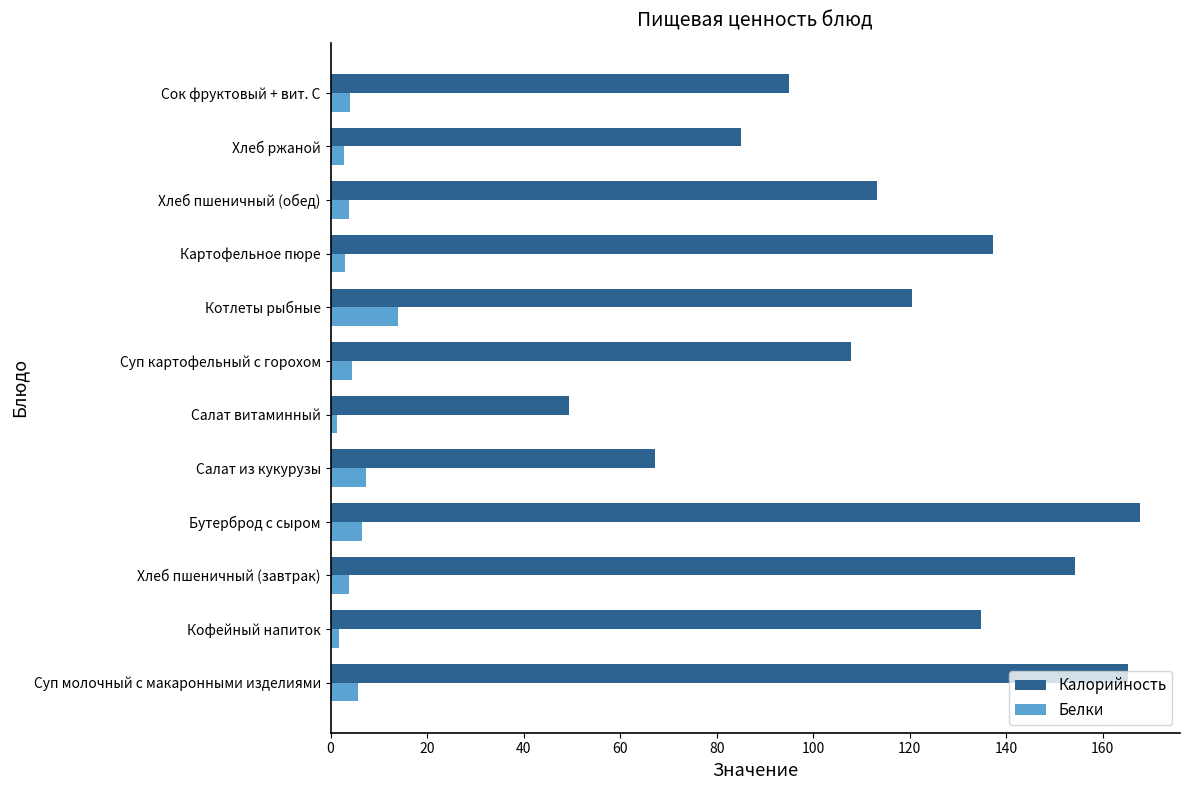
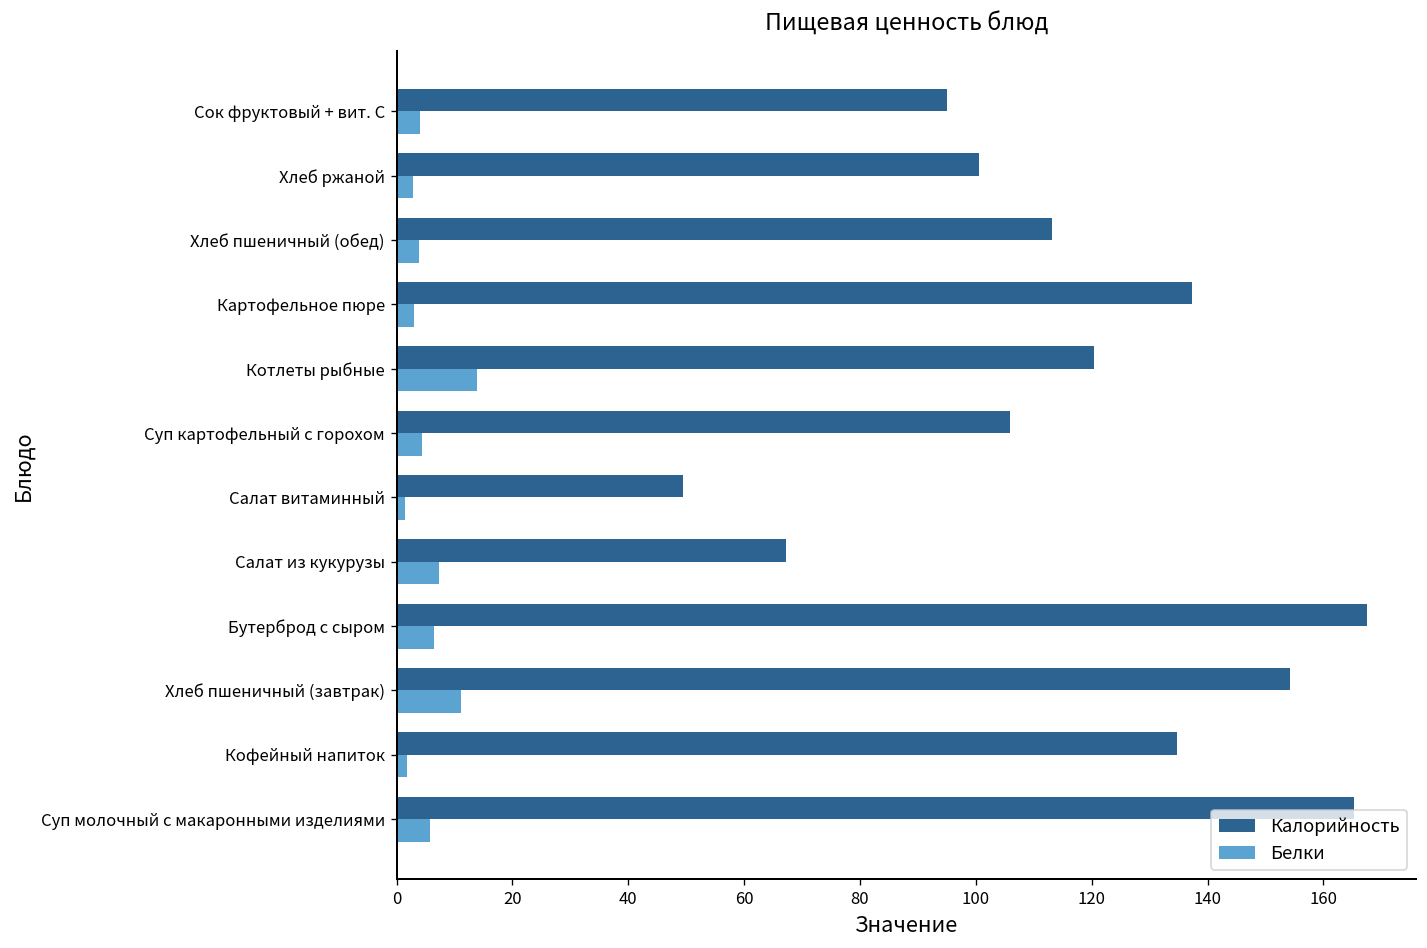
Калорийность, Хлеб ржаной: 85 -> 101
Калорийность, Суп картофельный с горохом: 108 -> 106
Белки, Хлеб пшеничный (завтрак): 4 -> 11
